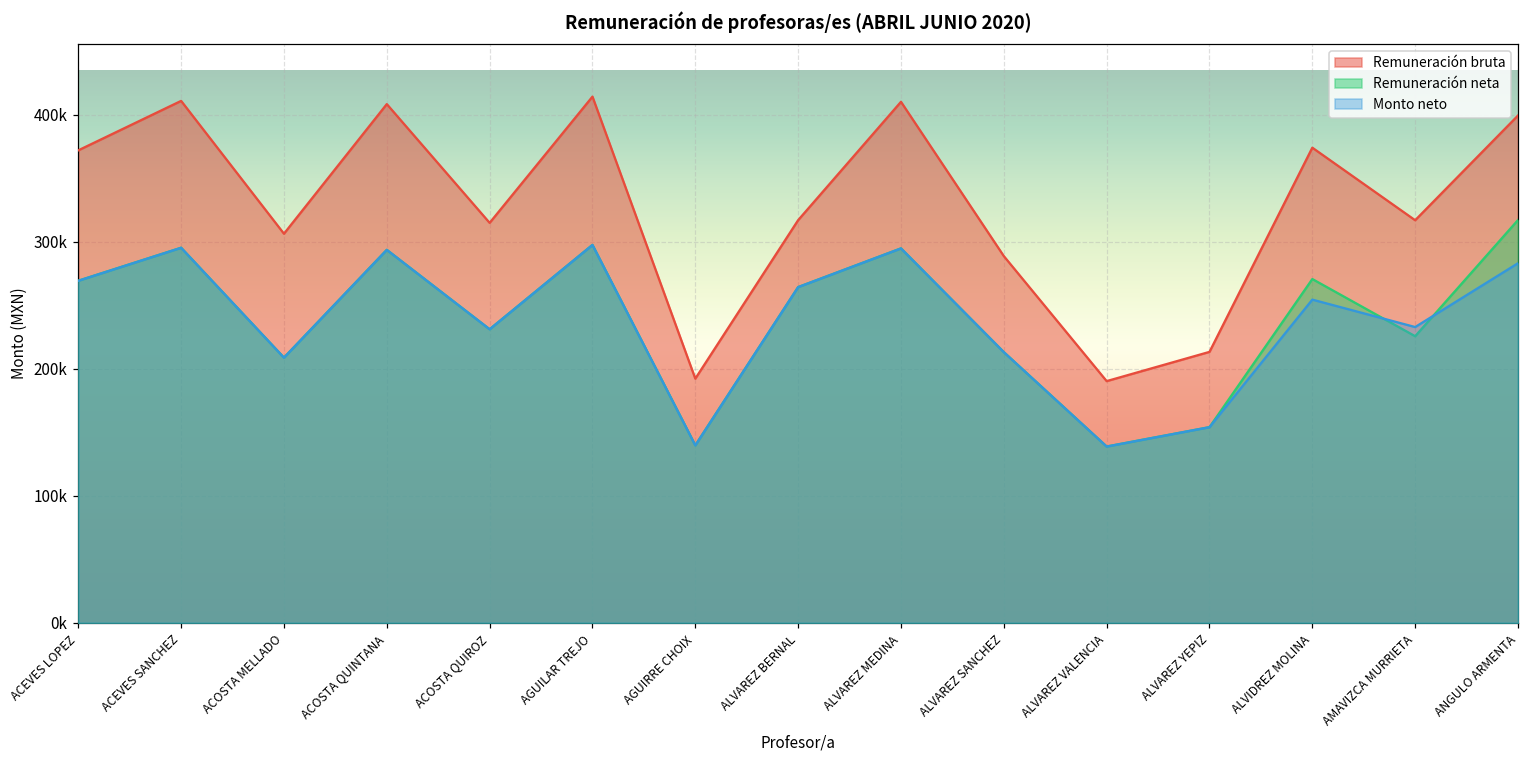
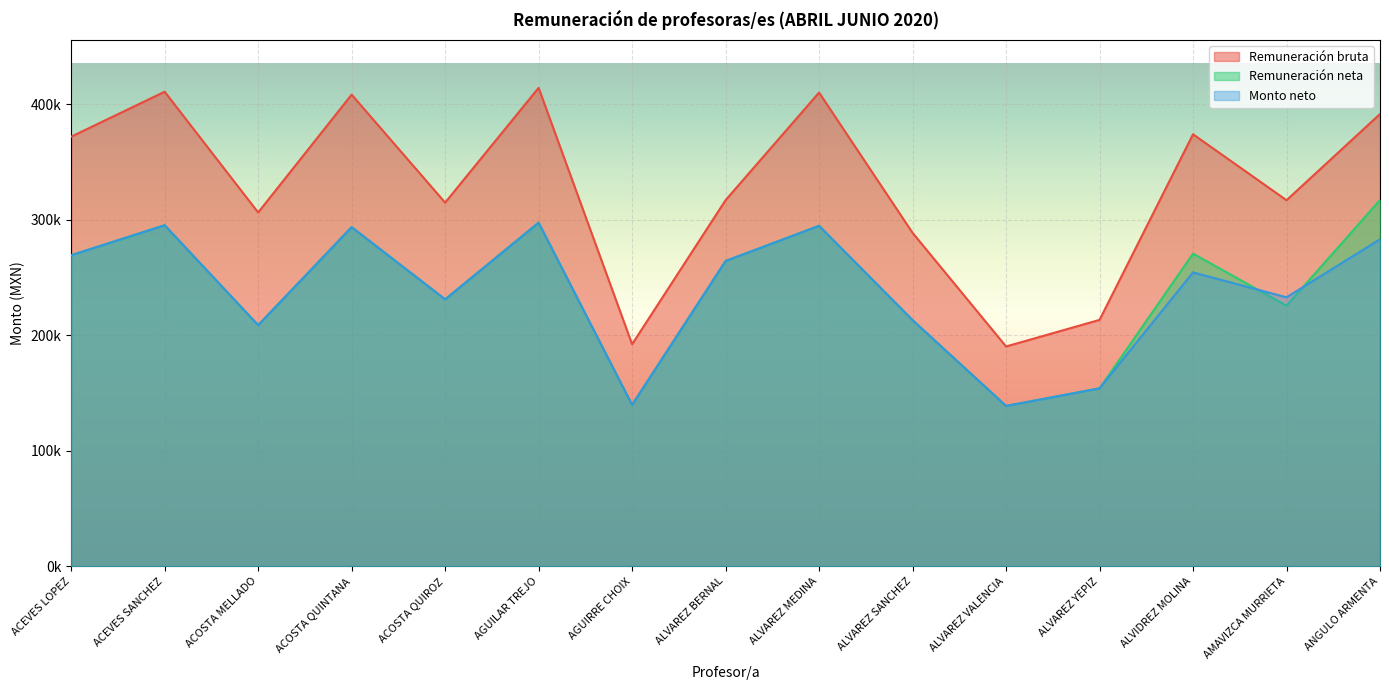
Remuneración bruta, ANGULO ARMENTA: 399000 -> 392000
